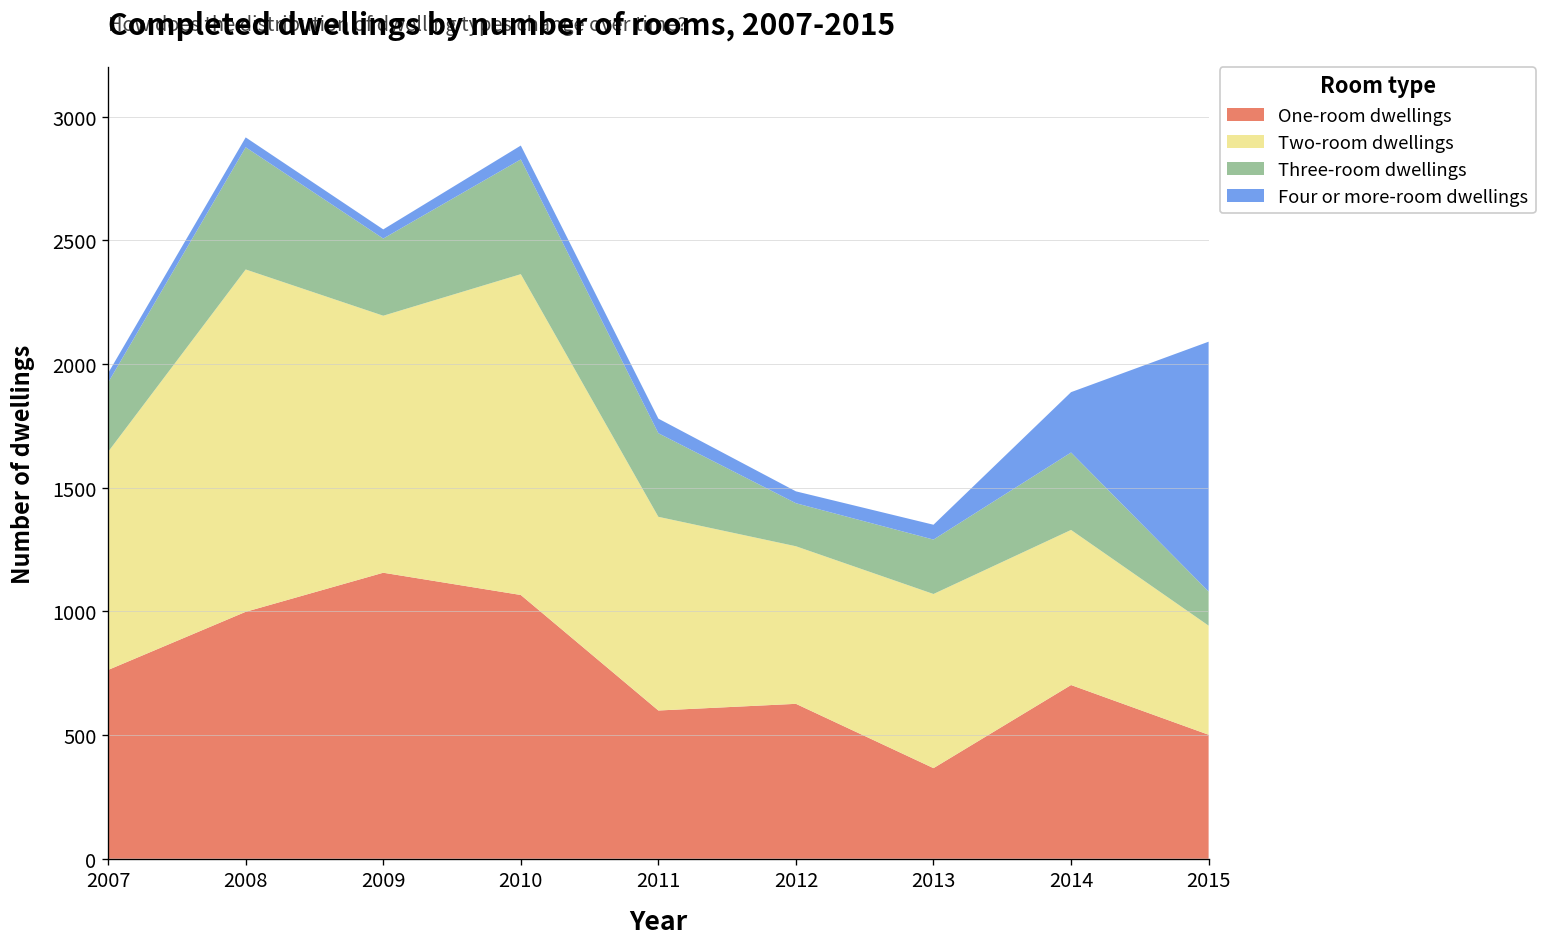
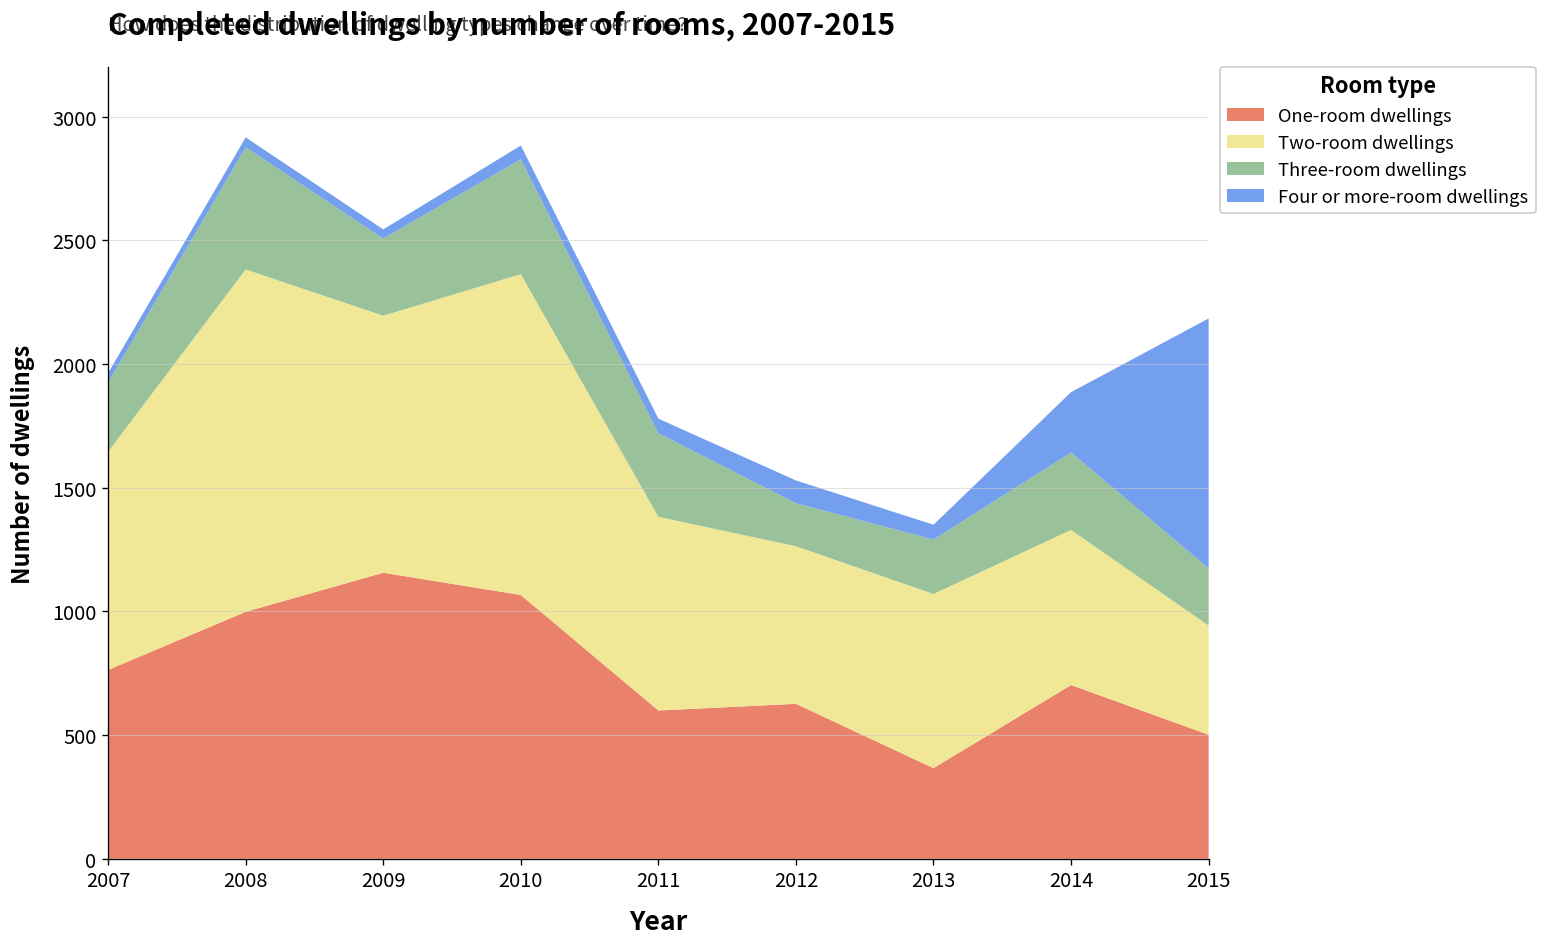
Four or more-room dwellings, 2012: 50 -> 90
Three-room dwellings, 2015: 140 -> 230
